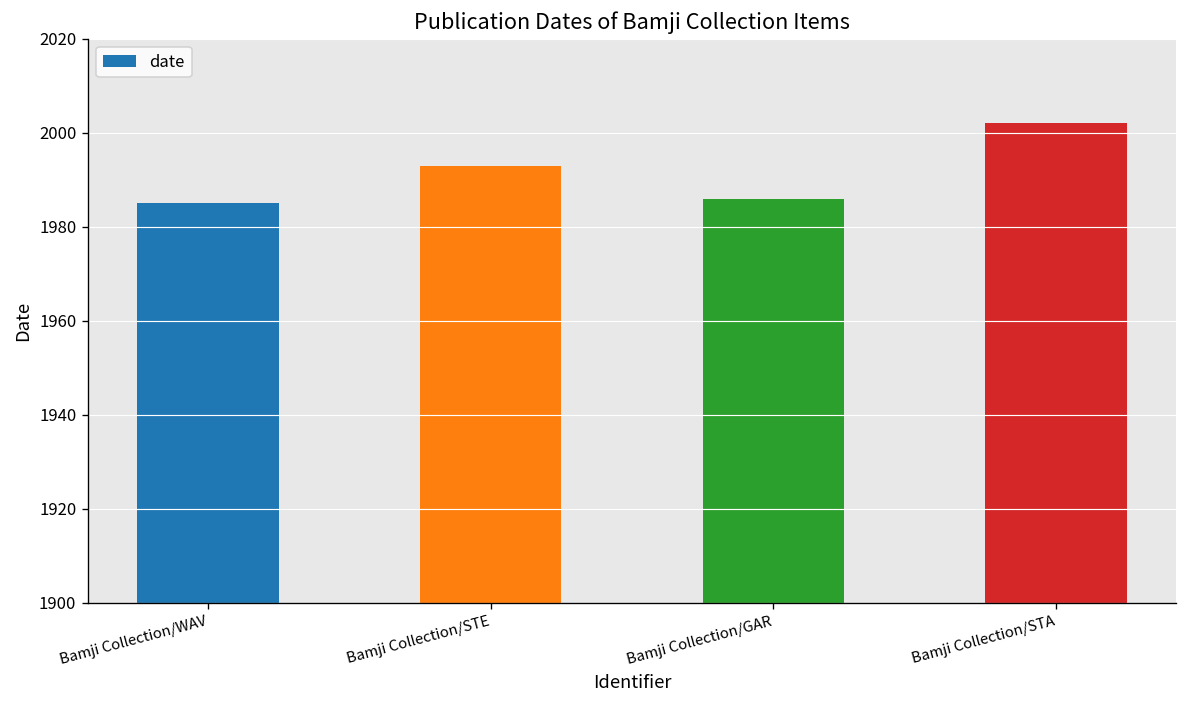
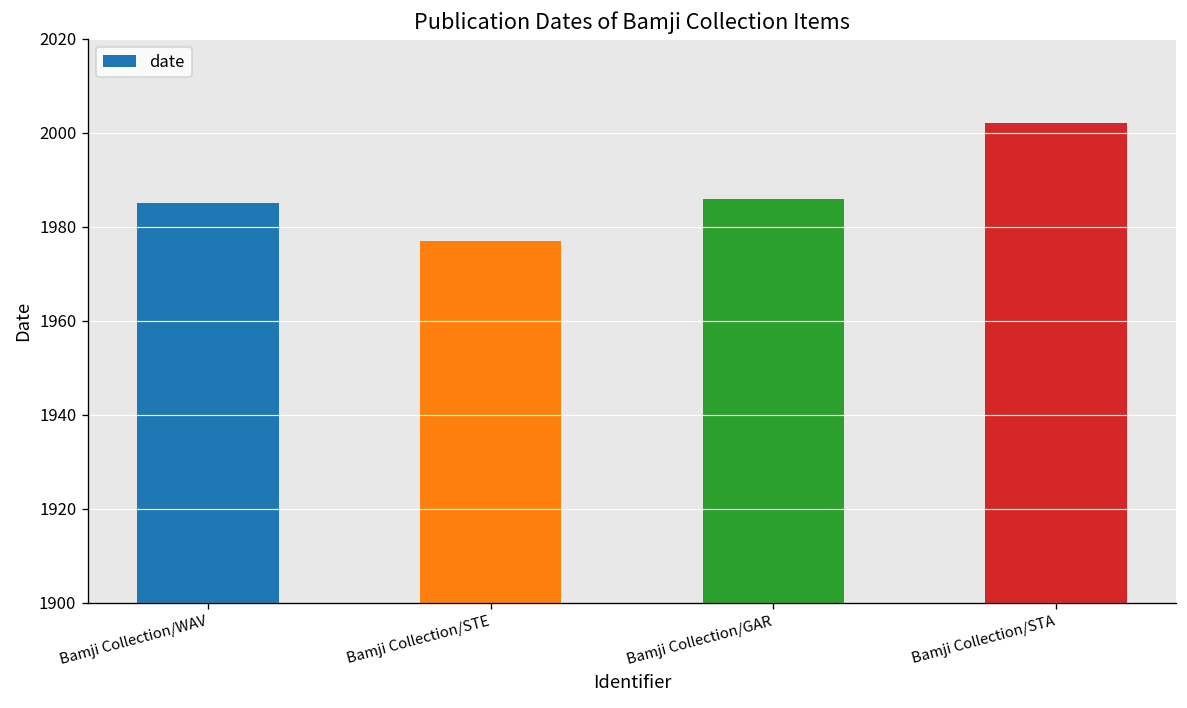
Bamji Collection/STE: 1993 -> 1977
